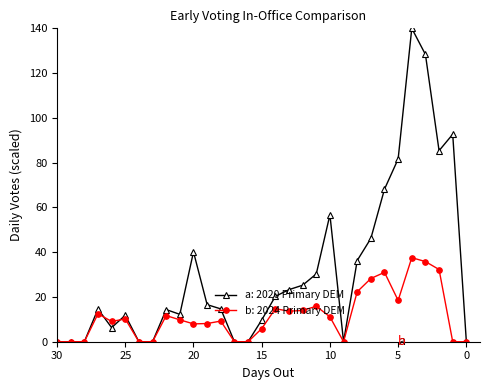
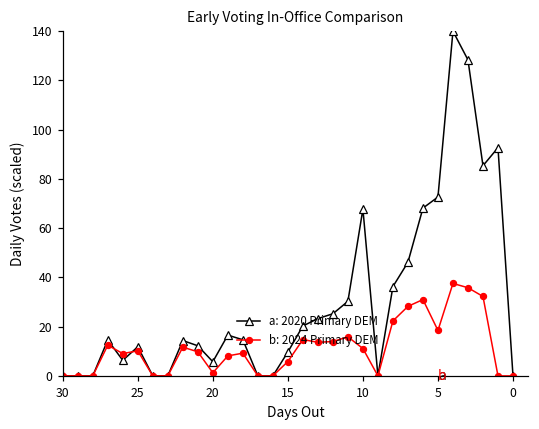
a: 2020 Primary DEM, 20: 40 -> 6
b: 2024 Primary DEM, 20: 8 -> 1
a: 2020 Primary DEM, 10: 57 -> 68
a: 2020 Primary DEM, 5: 82 -> 73
